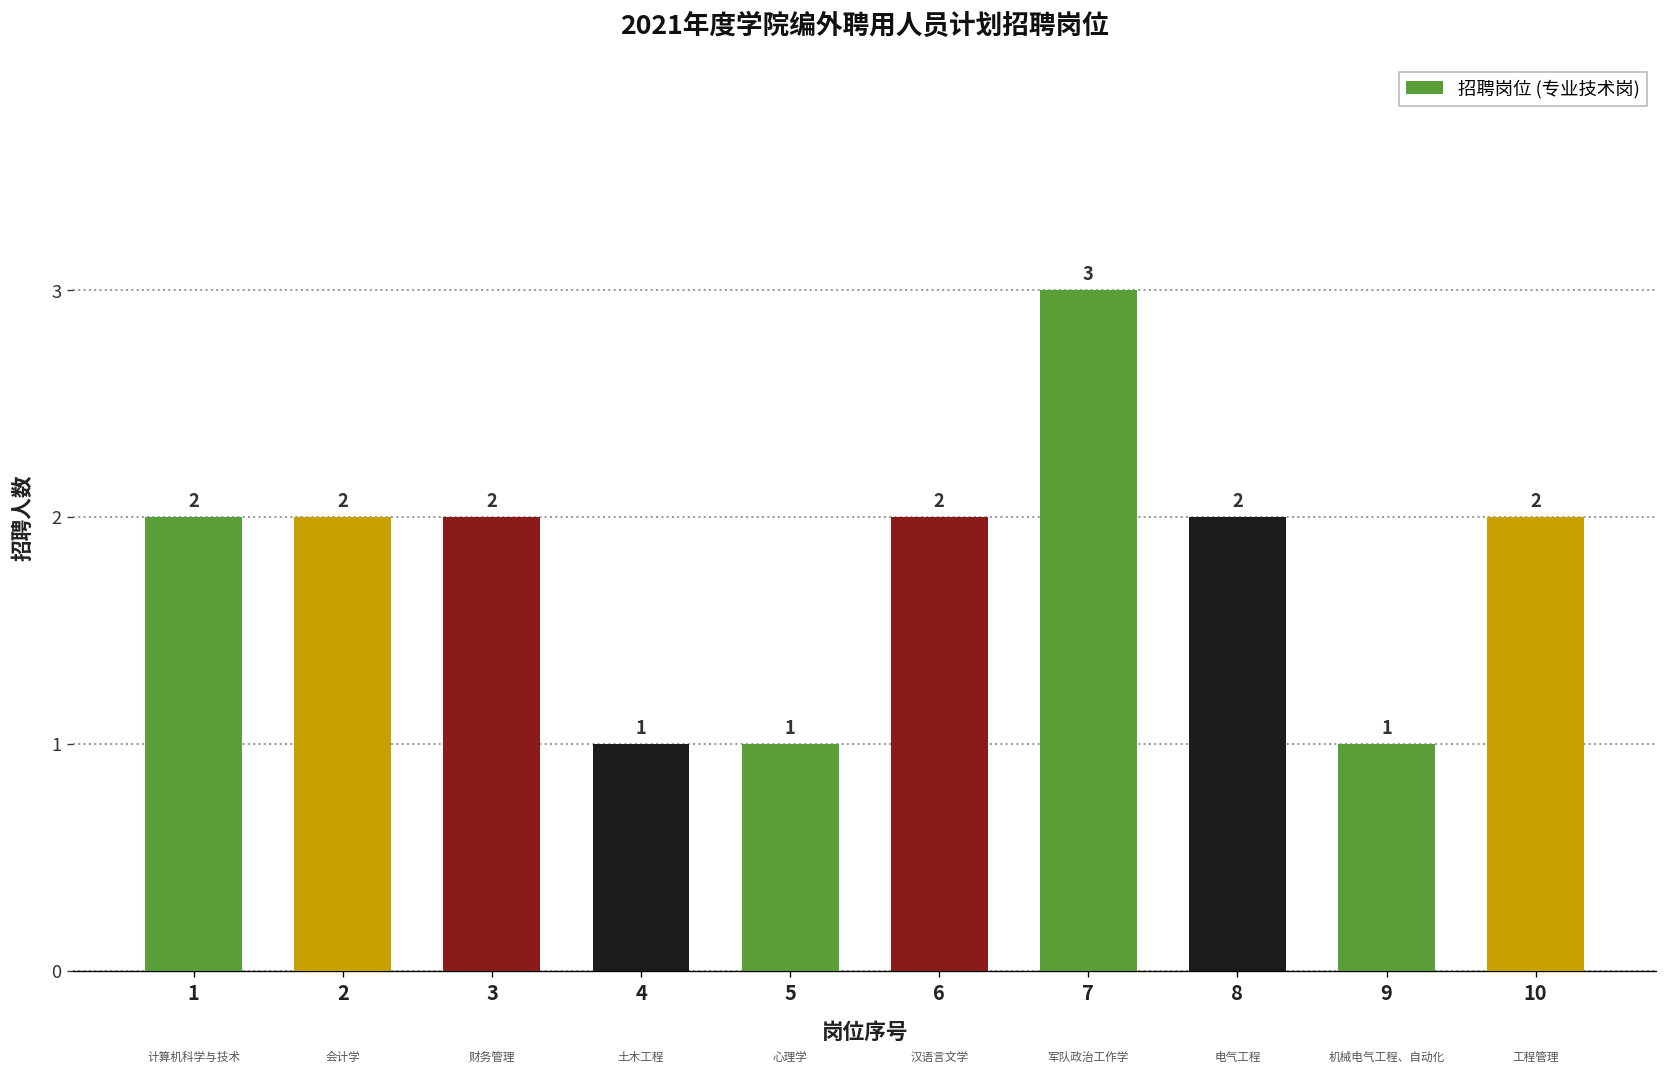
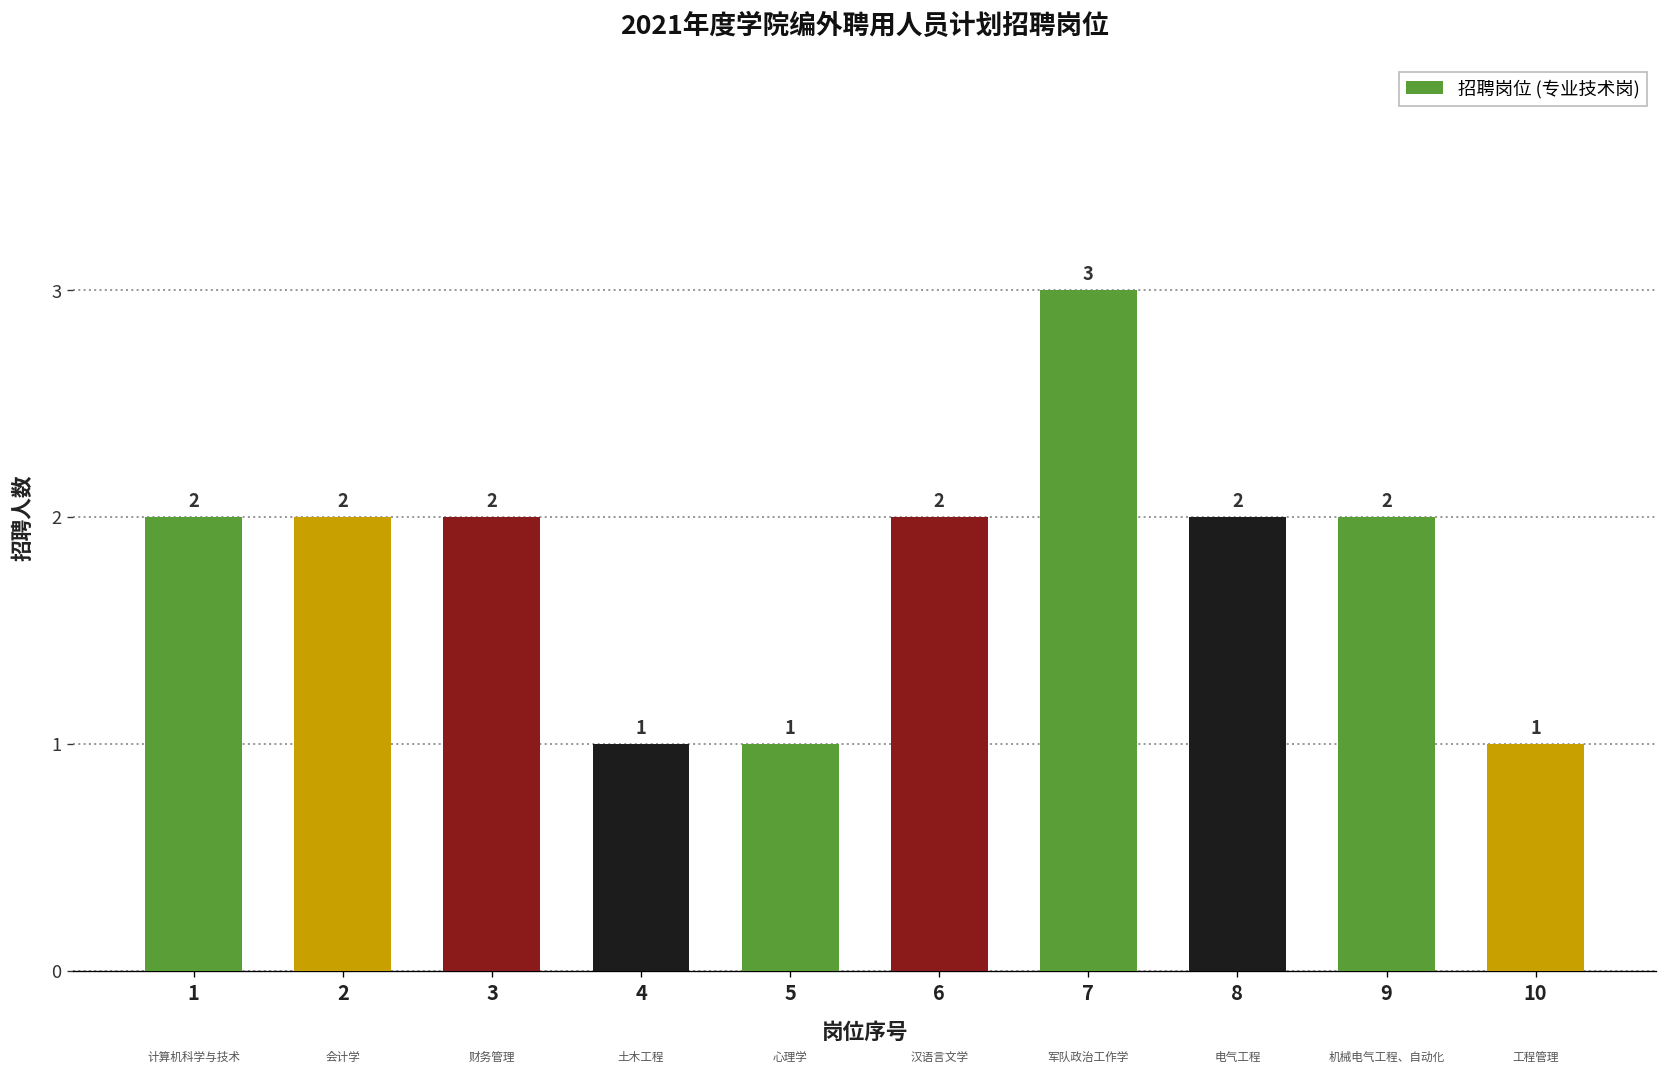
9: 1 -> 2
10: 2 -> 1
